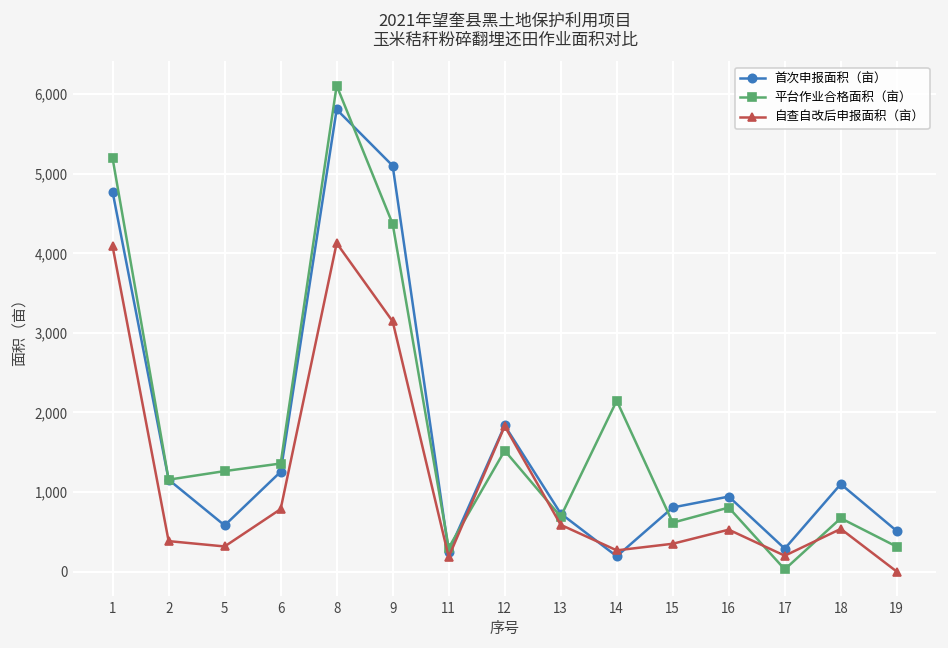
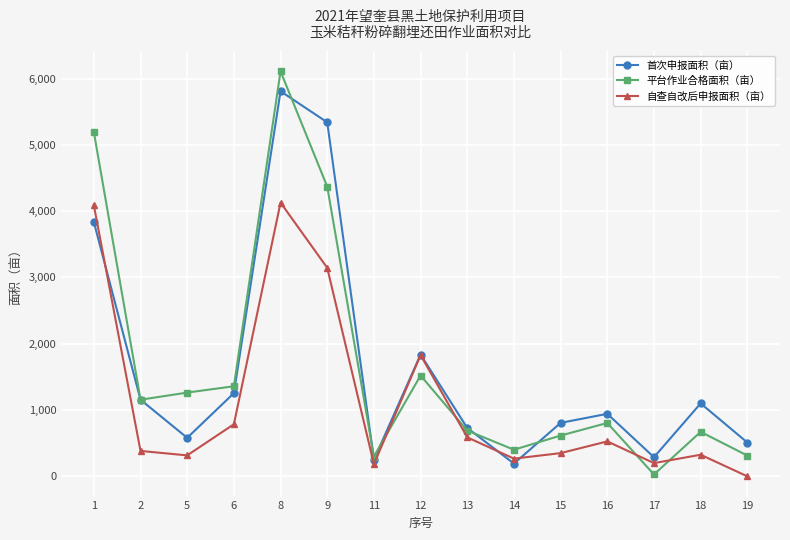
首次申报面积（亩）, 1: 4,800 -> 3,800
首次申报面积（亩）, 9: 5,100 -> 5,300
平台作业合格面积（亩）, 14: 2,100 -> 400
自查自改后申报面积（亩）, 18: 500 -> 300
